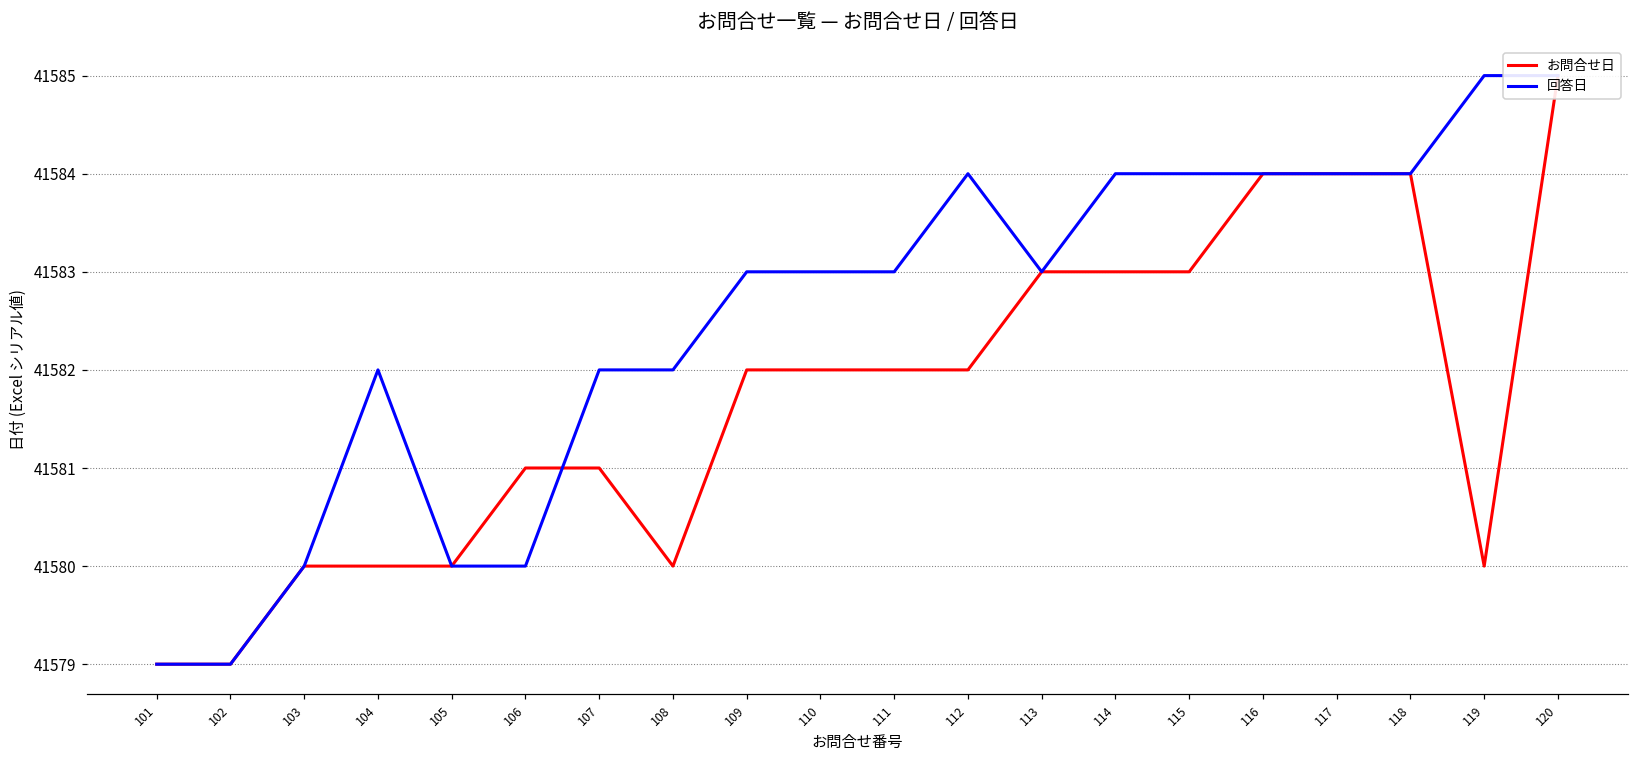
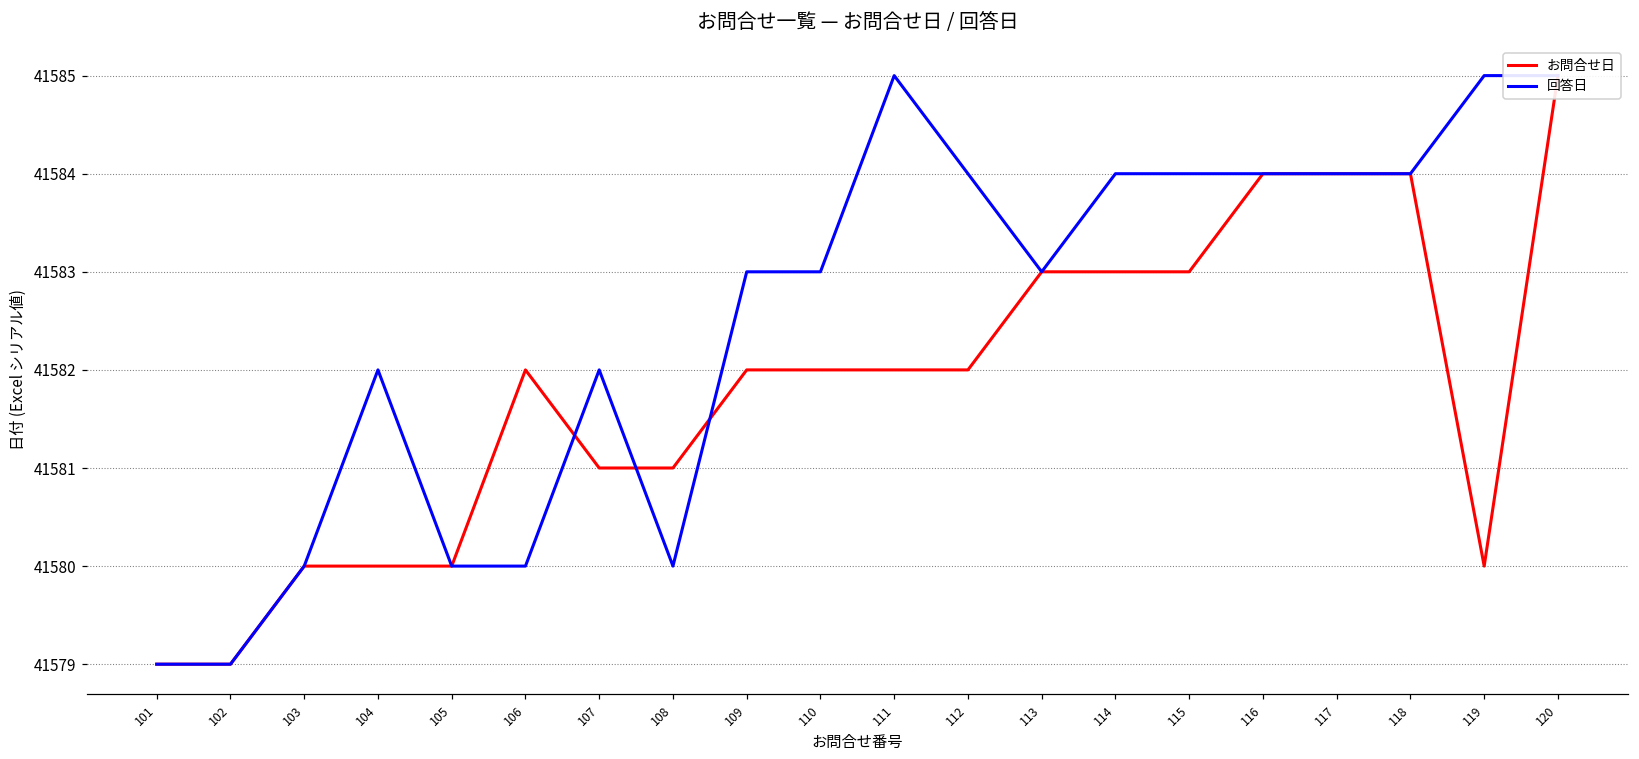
お問合せ日, 106: 41581 -> 41582
お問合せ日, 108: 41580 -> 41581
回答日, 108: 41582 -> 41580
回答日, 111: 41583 -> 41585
